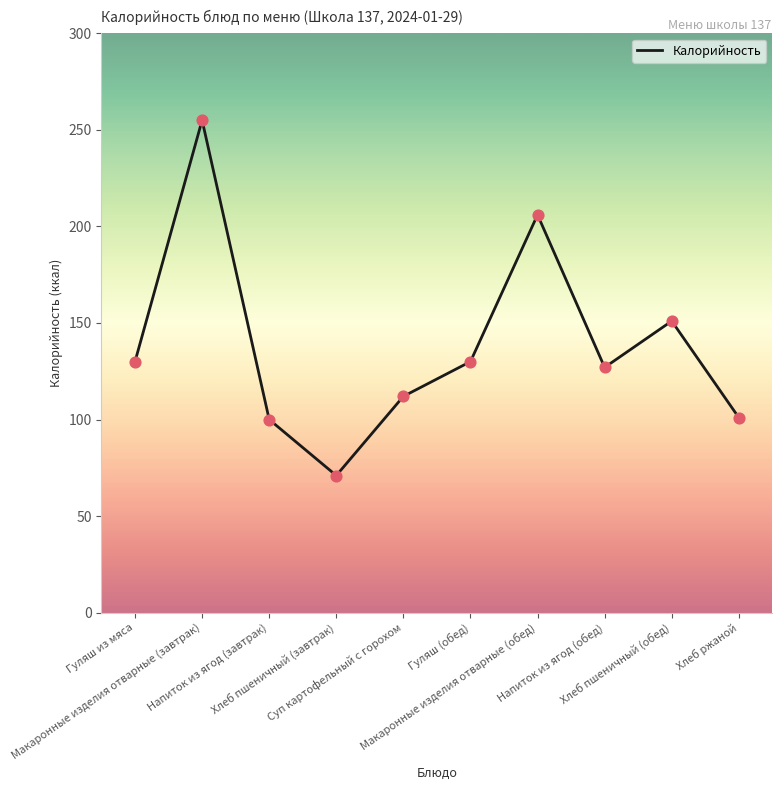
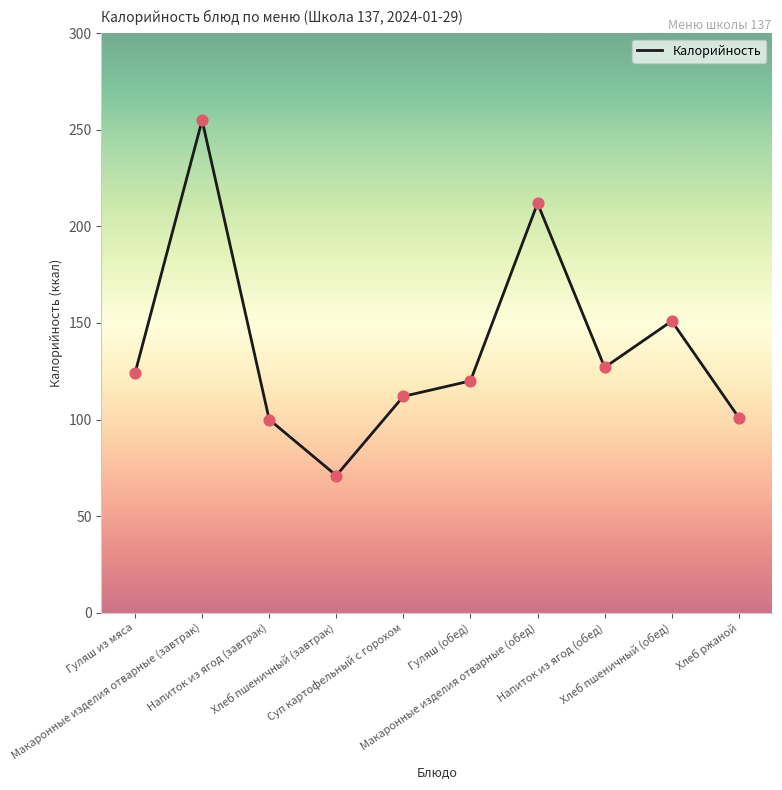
Гуляш из мяса: 130 -> 124
Гуляш (обед): 130 -> 120
Макаронные изделия отварные (обед): 206 -> 212
